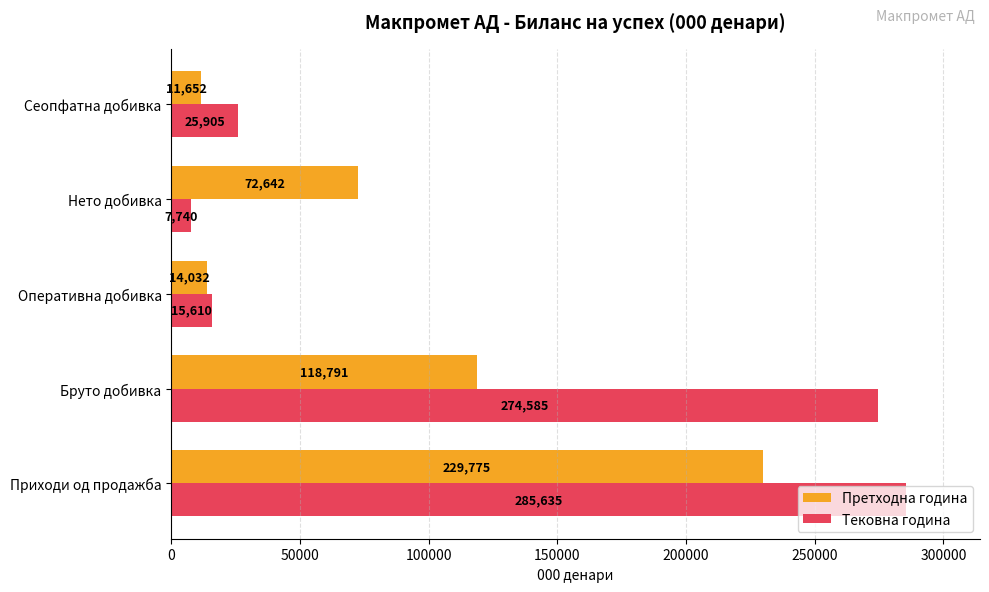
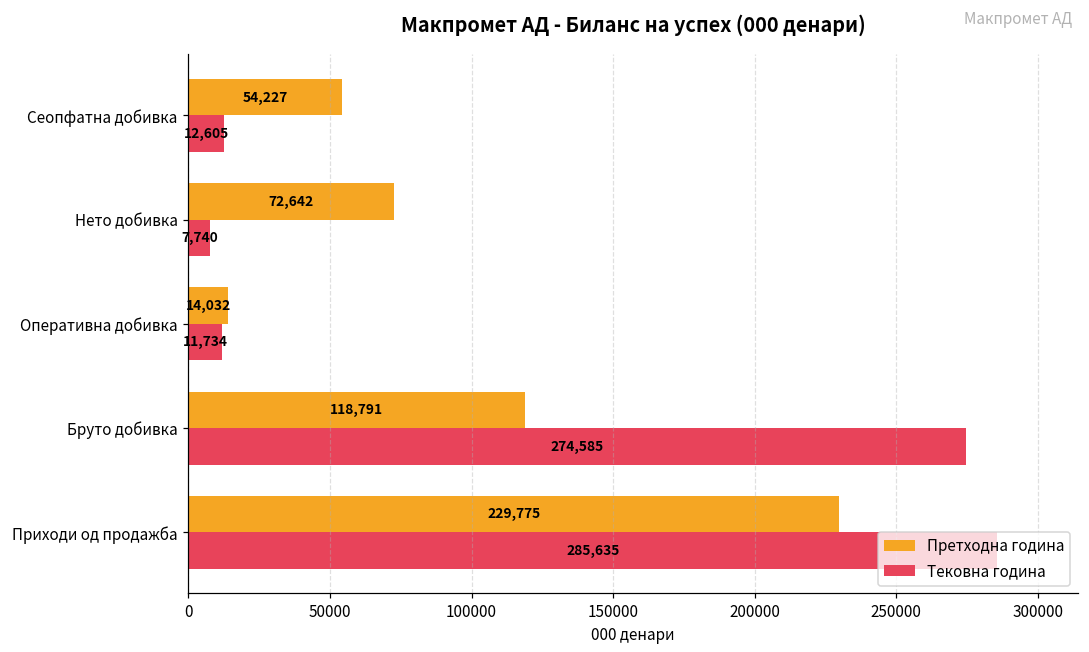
Претходна година, Сеопфатна добивка: 11,652 -> 54,227
Тековна година, Сеопфатна добивка: 25,905 -> 12,605
Тековна година, Оперативна добивка: 15,610 -> 11,734
